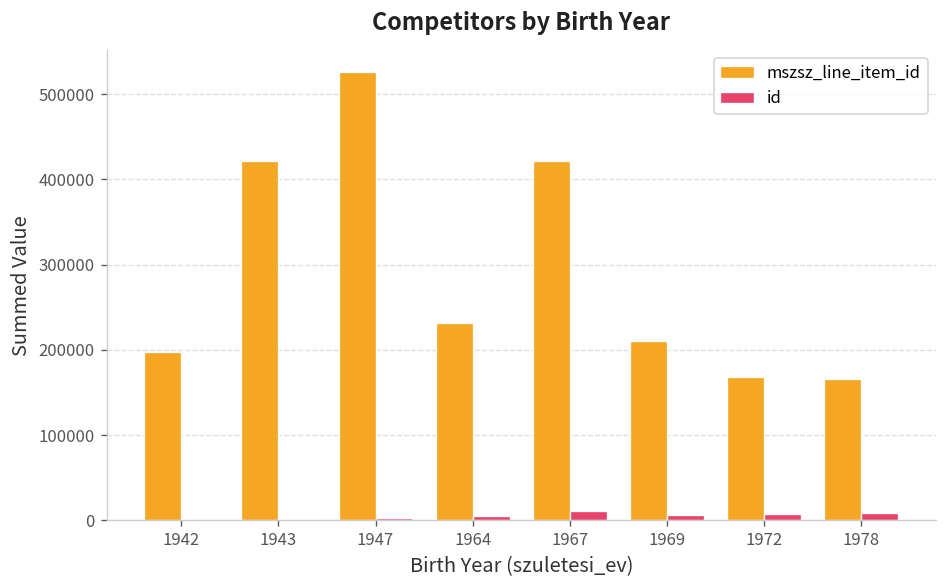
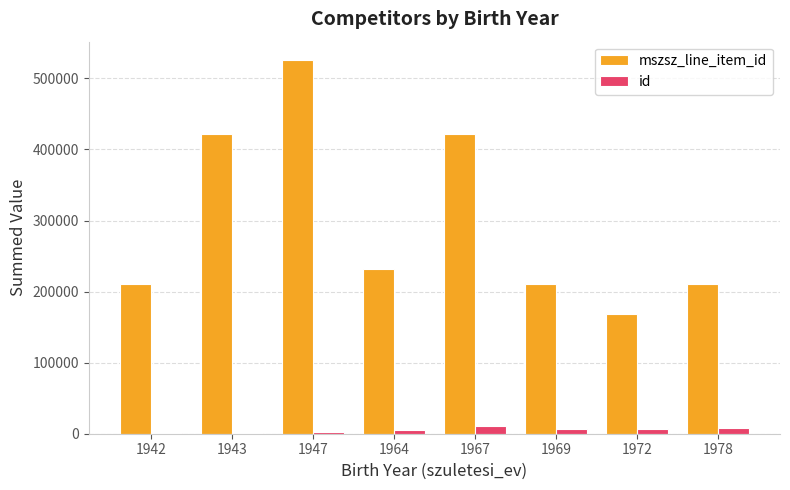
mszsz_line_item_id, 1942: 200000 -> 210000
mszsz_line_item_id, 1978: 170000 -> 210000
